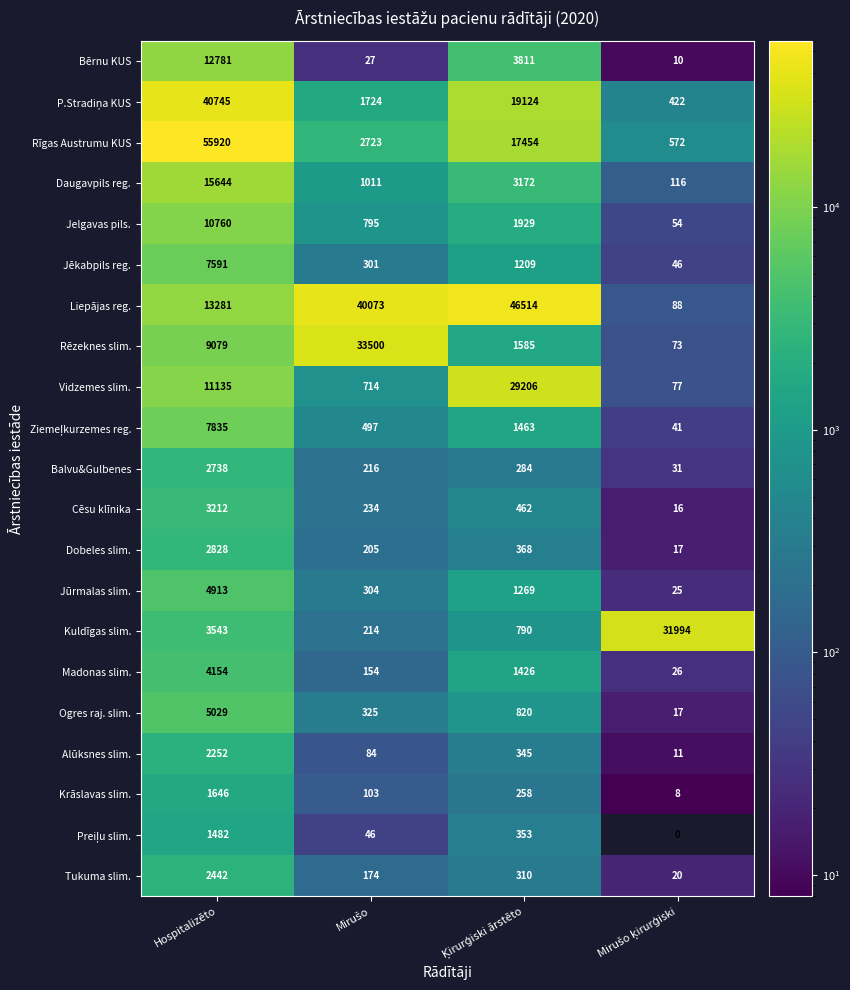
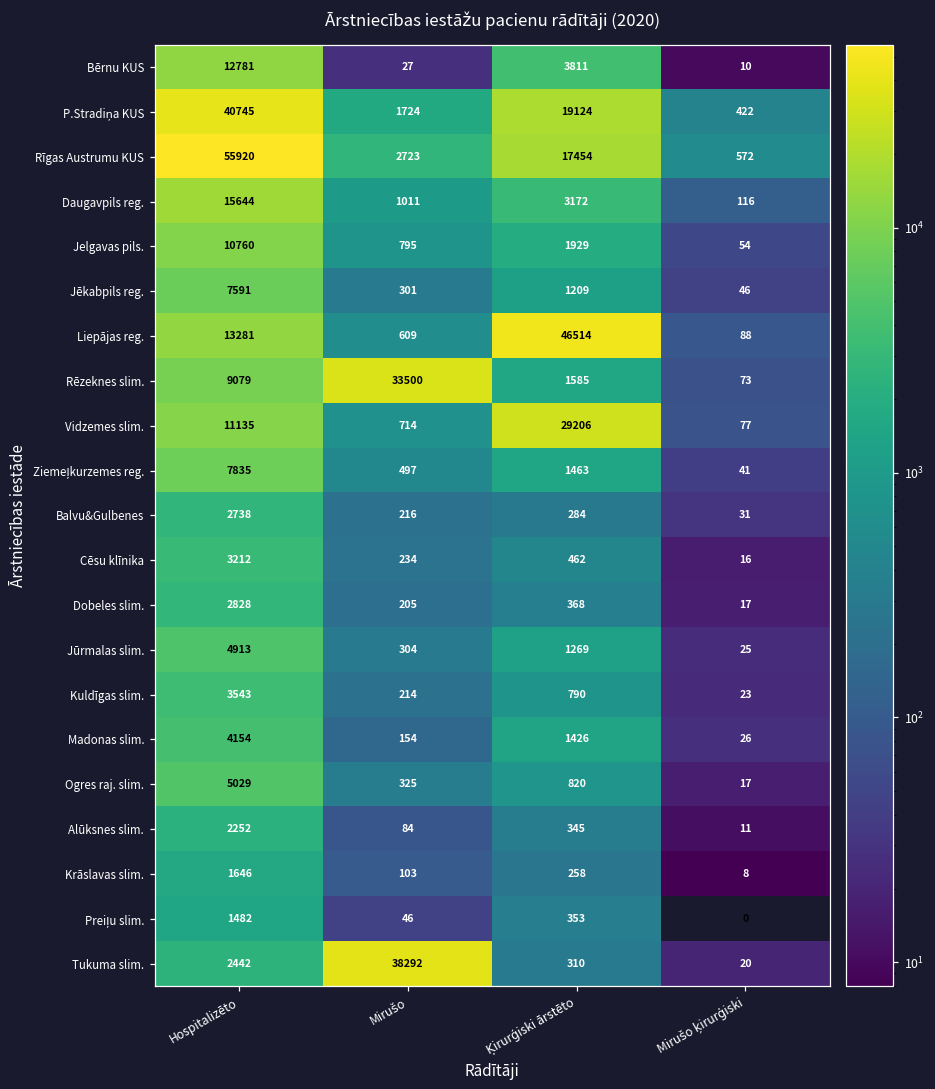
Liepājas reg., Mirušo: 40073 -> 609
Kuldīgas slim., Mirušo ķirurģiski: 31994 -> 23
Tukuma slim., Mirušo: 174 -> 38292
